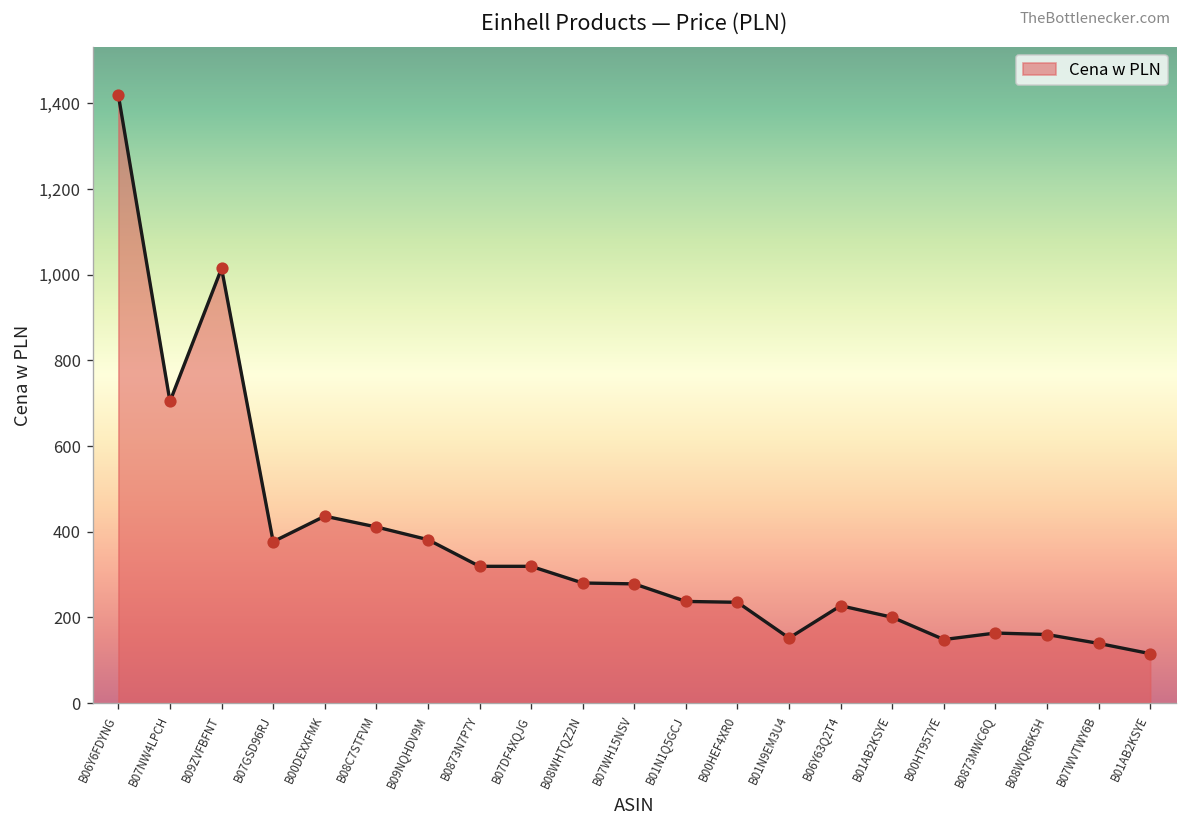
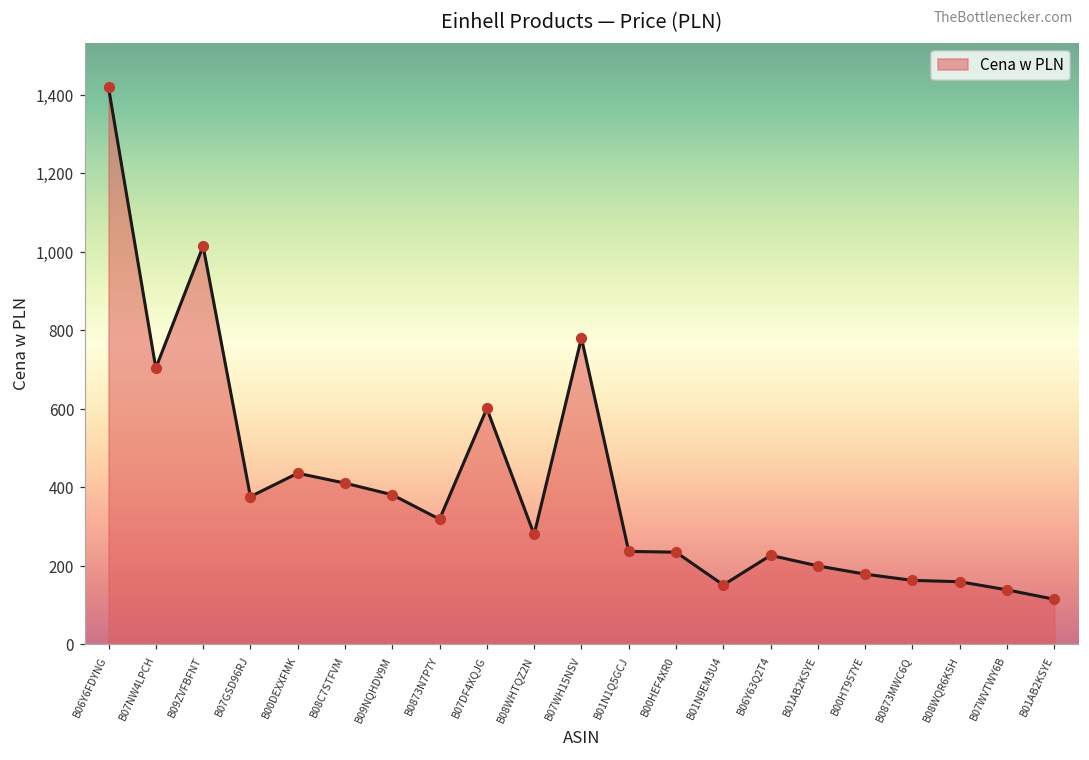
B07DF4XQJG: 320 -> 600
B07WH15NSV: 280 -> 780
B00HT957YE: 150 -> 180
